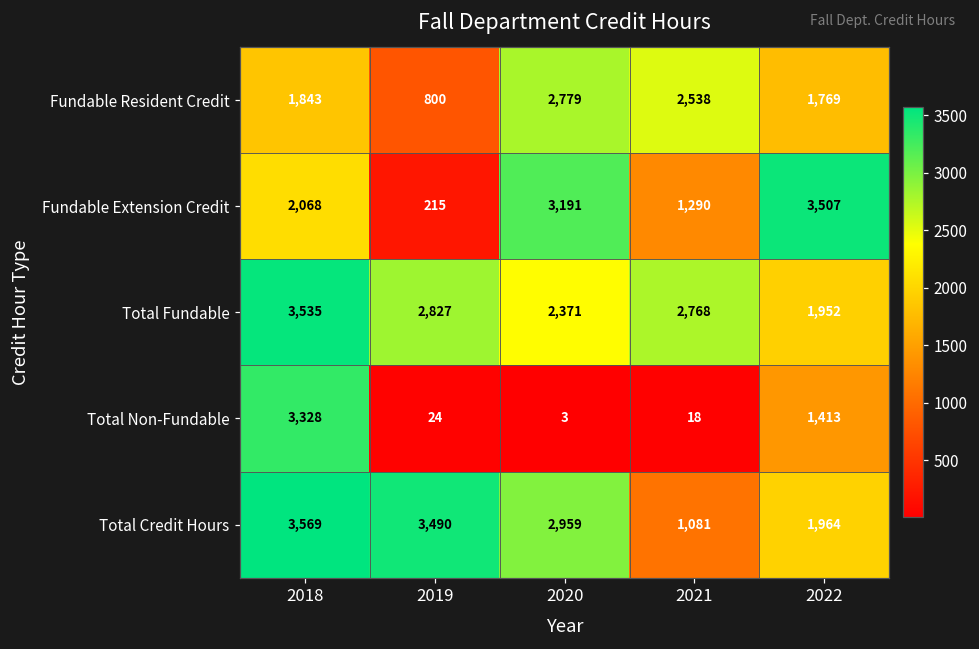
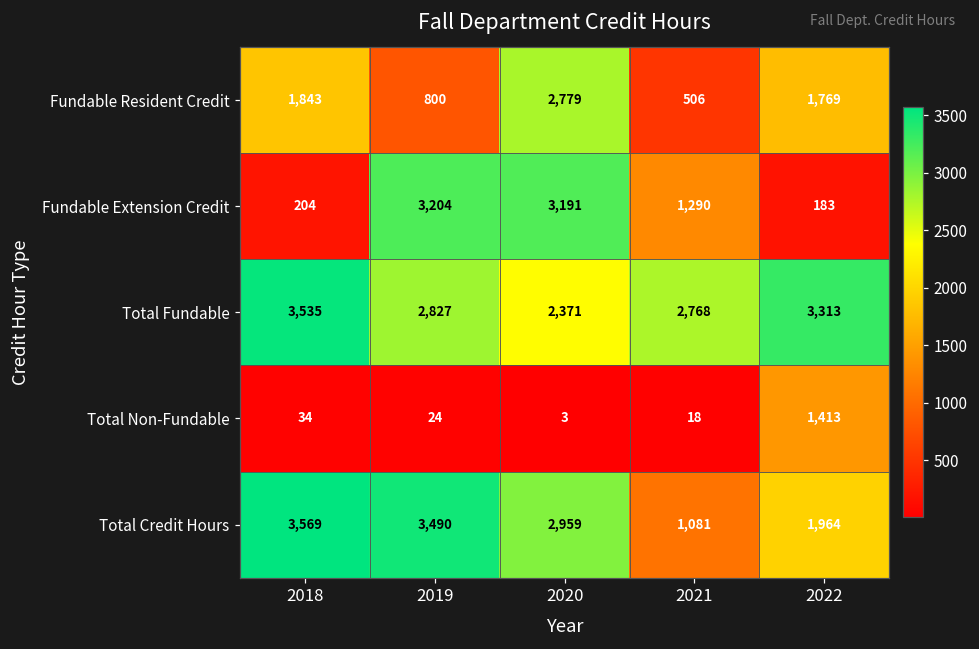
Fundable Resident Credit, 2021: 2,538 -> 506
Fundable Extension Credit, 2018: 2,068 -> 204
Fundable Extension Credit, 2019: 215 -> 3,204
Fundable Extension Credit, 2022: 3,507 -> 183
Total Fundable, 2022: 1,952 -> 3,313
Total Non-Fundable, 2018: 3,328 -> 34
